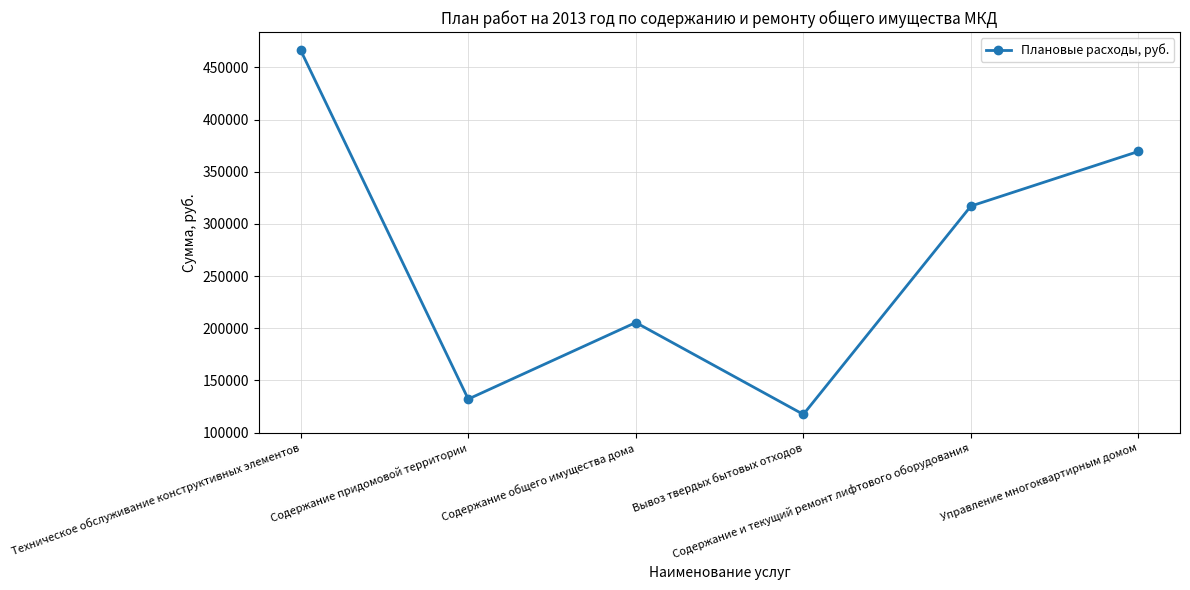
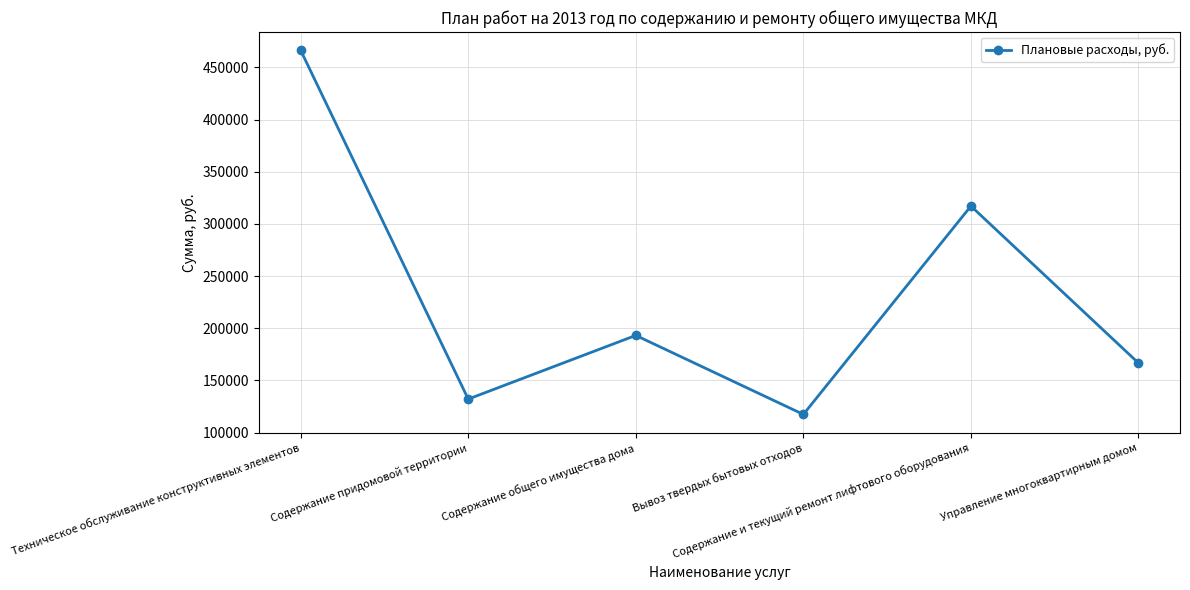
Содержание общего имущества дома: 205000 -> 193000
Управление многоквартирным домом: 369000 -> 167000
